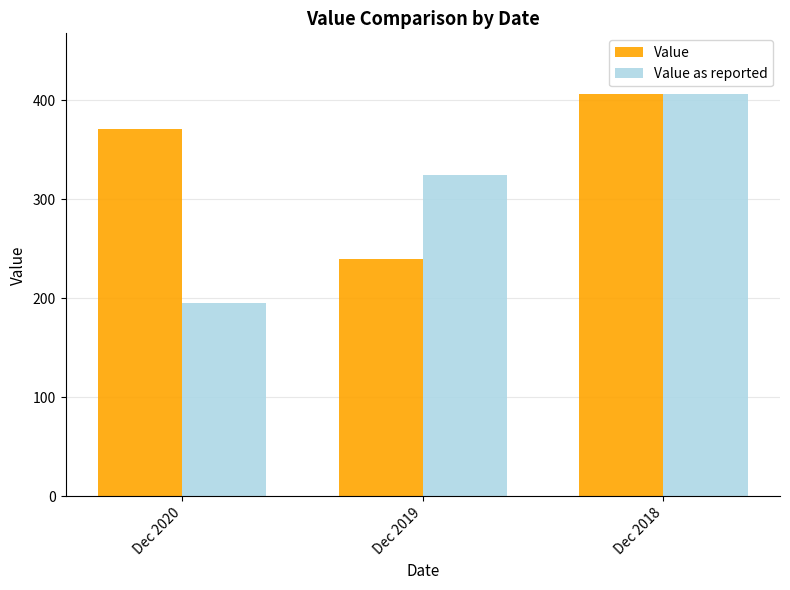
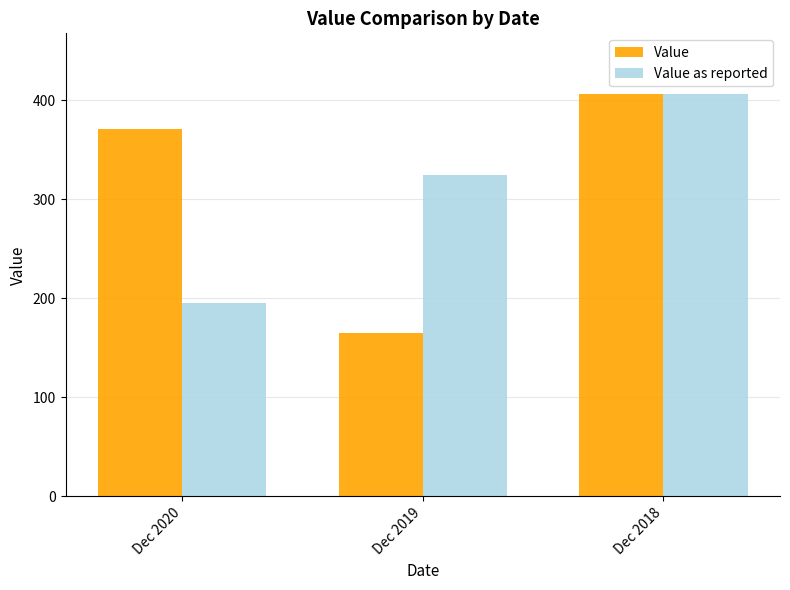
Value, Dec 2019: 240 -> 160
